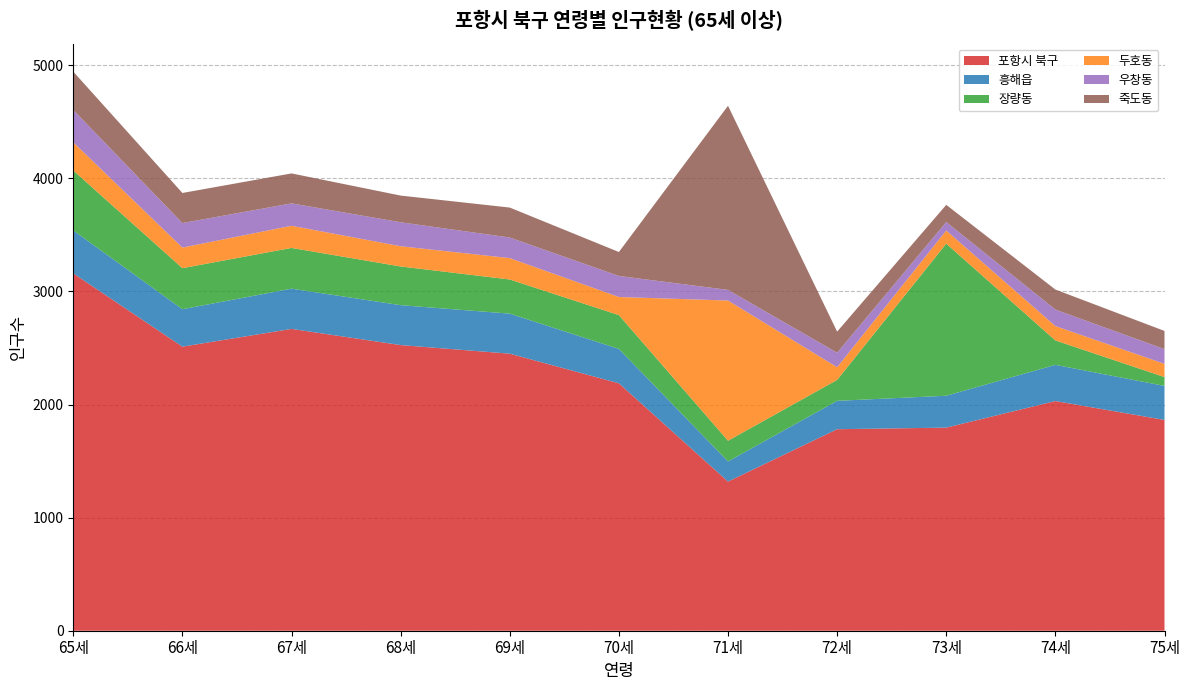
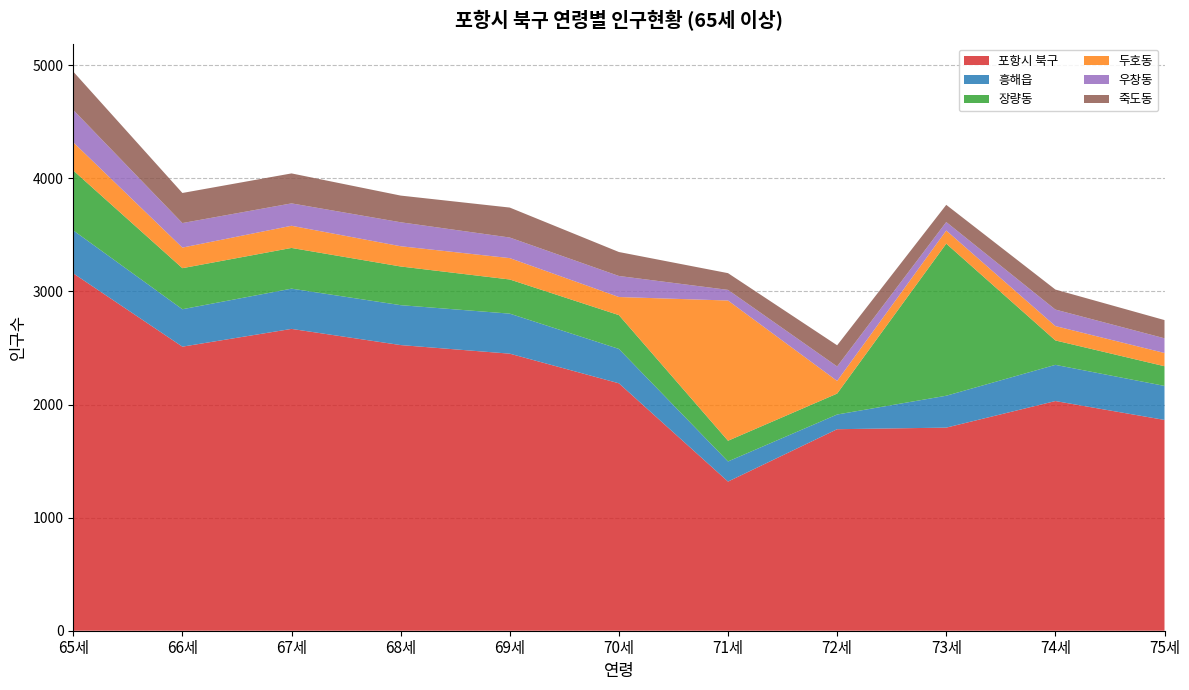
죽도동, 71세: 1630 -> 150
흥해읍, 72세: 250 -> 130
장량동, 75세: 80 -> 170
